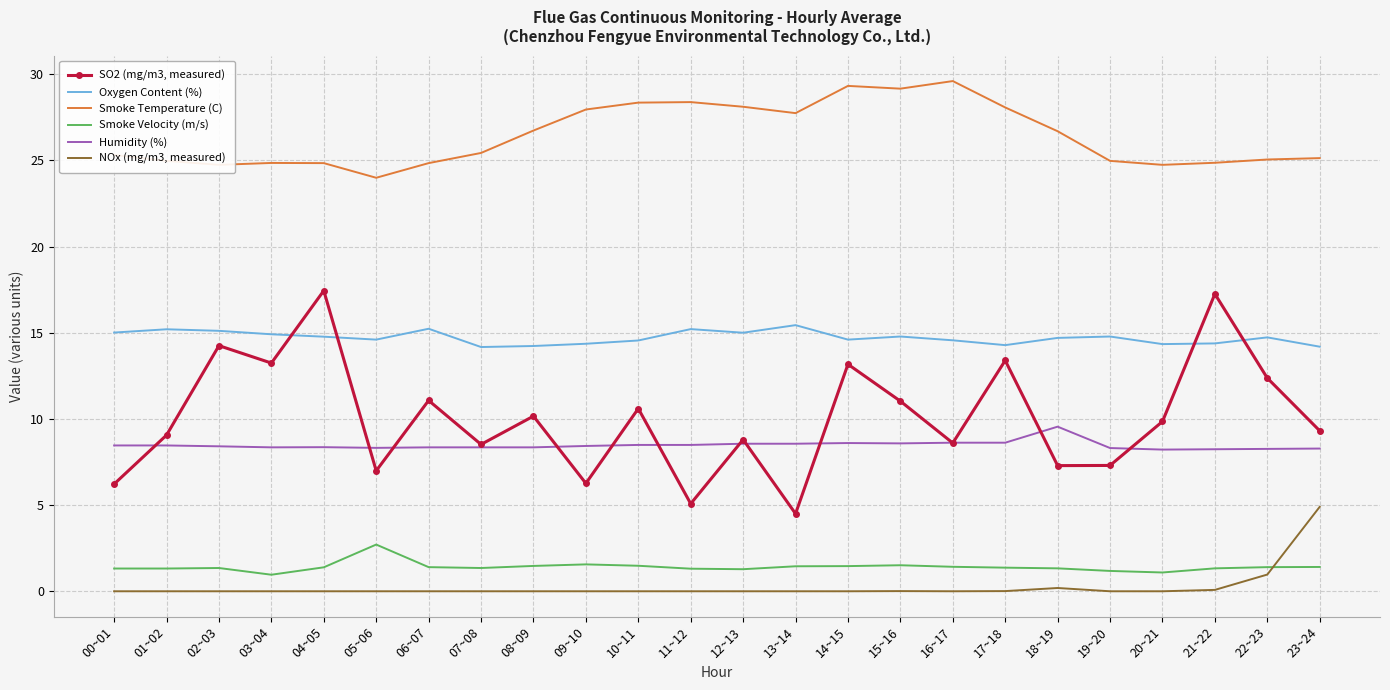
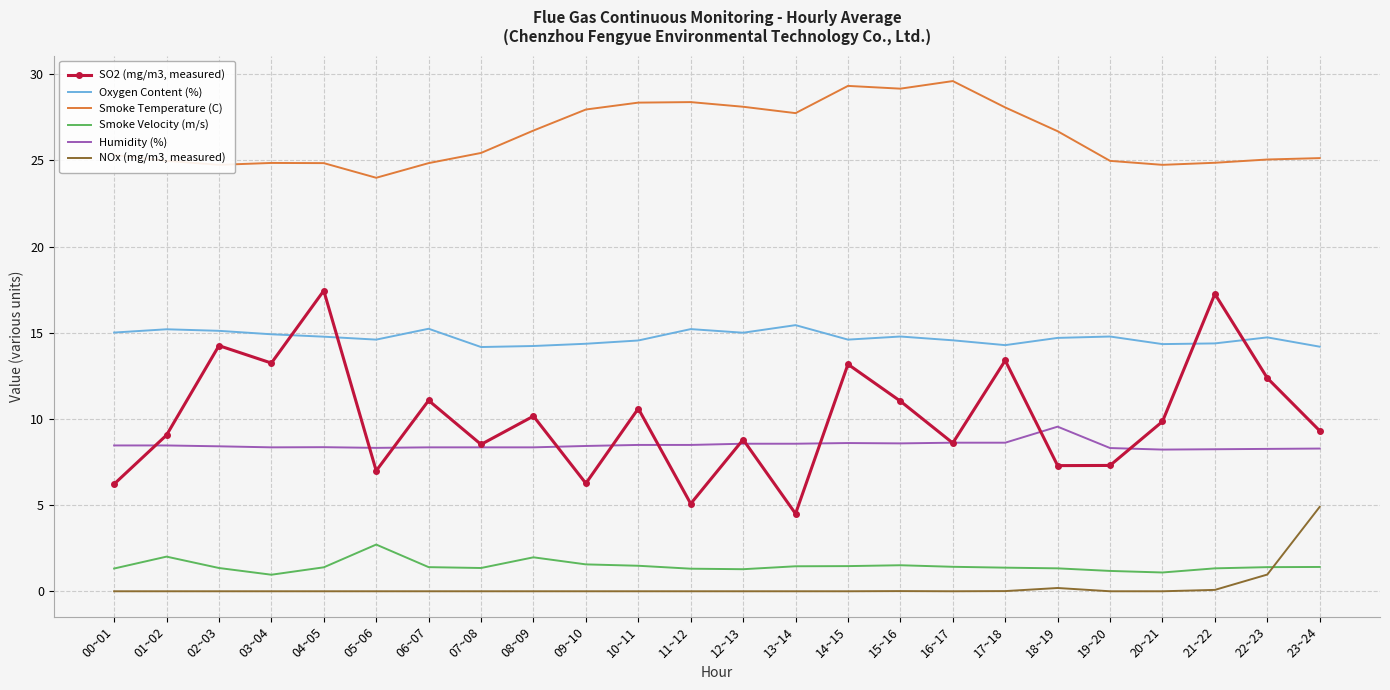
Smoke Velocity (m/s), 01~02: 1.3 -> 2.0
Smoke Velocity (m/s), 08~09: 1.5 -> 2.0
